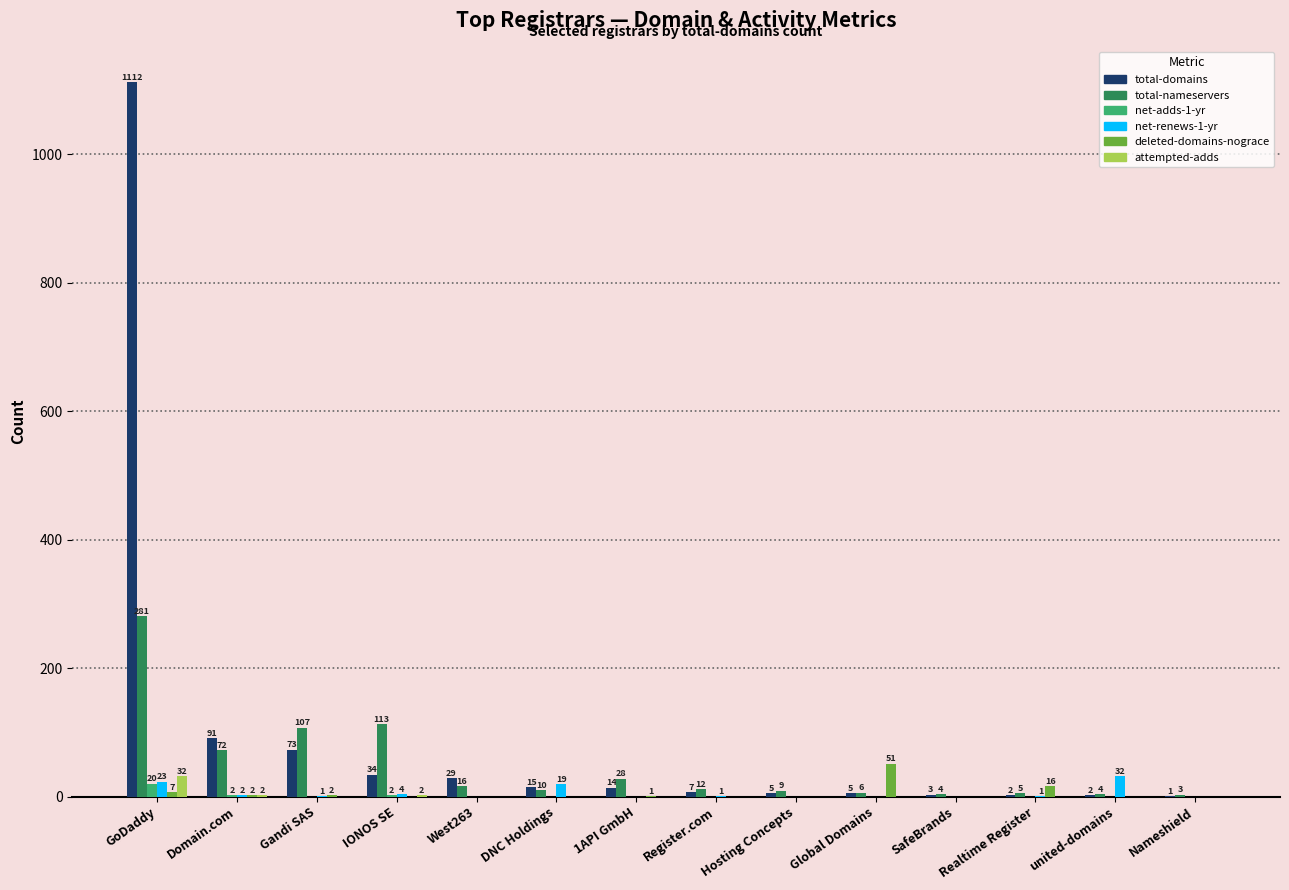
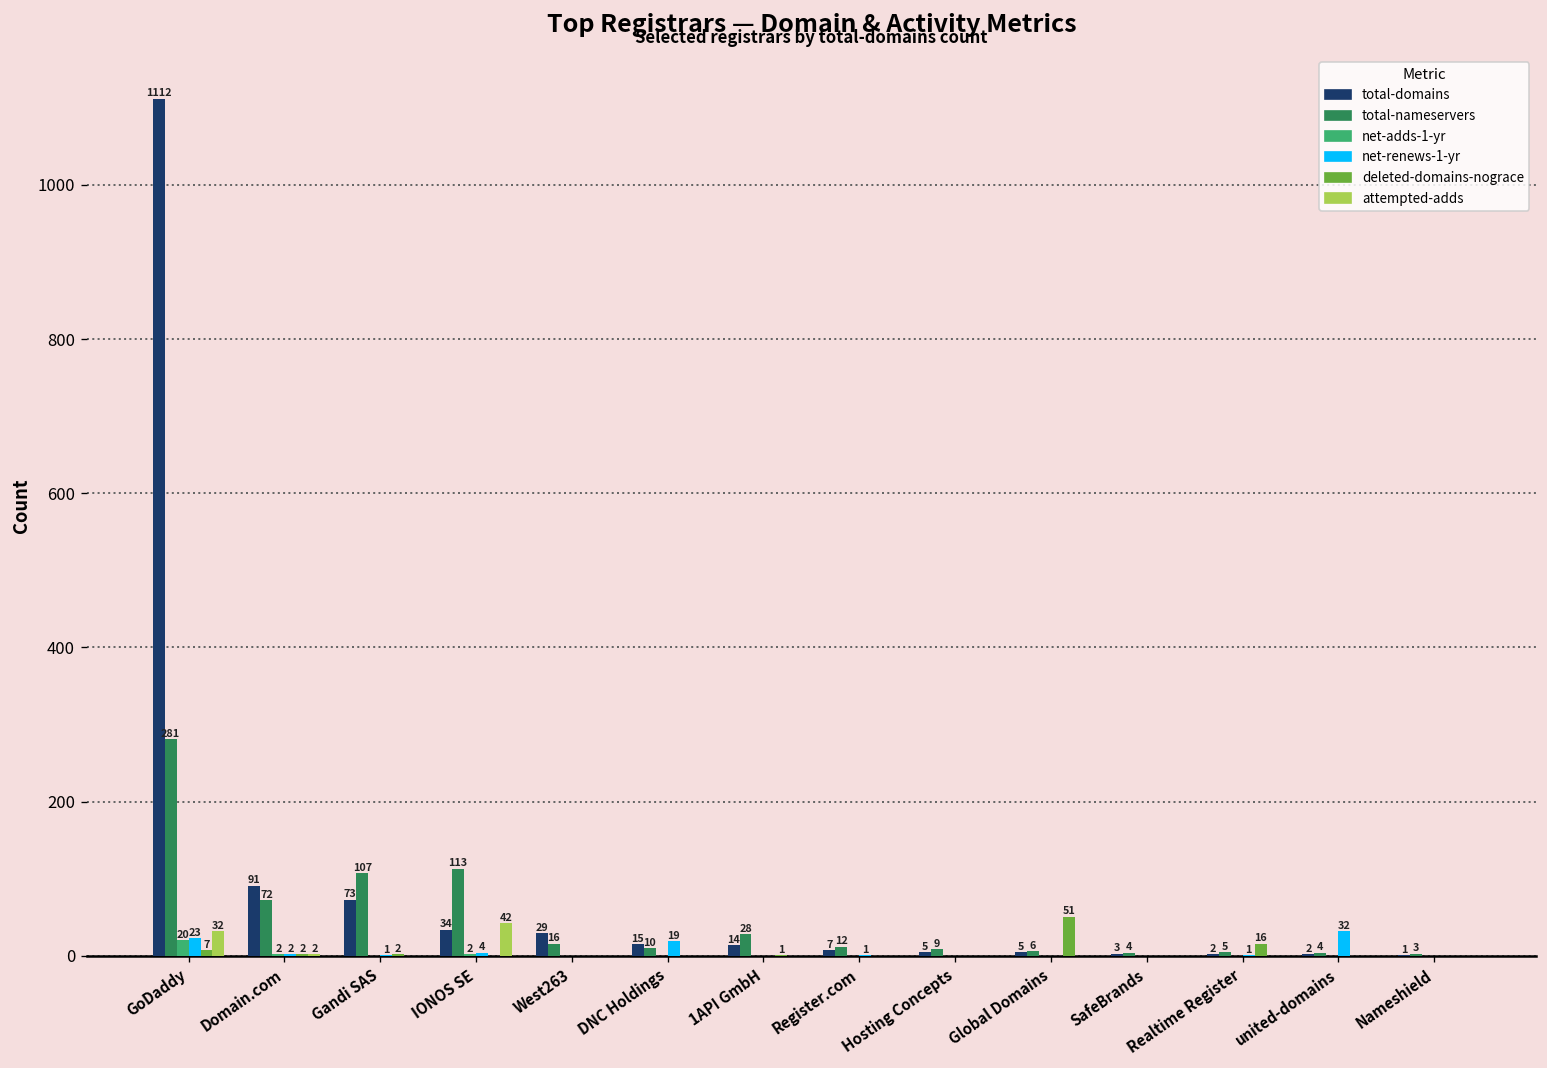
attempted-adds, IONOS SE: 2 -> 42
